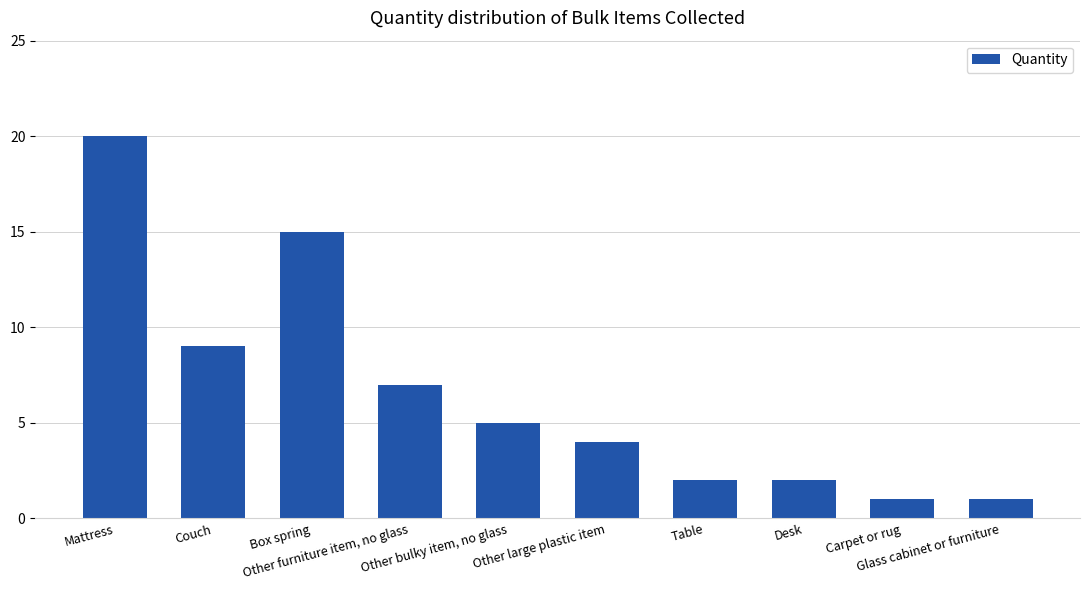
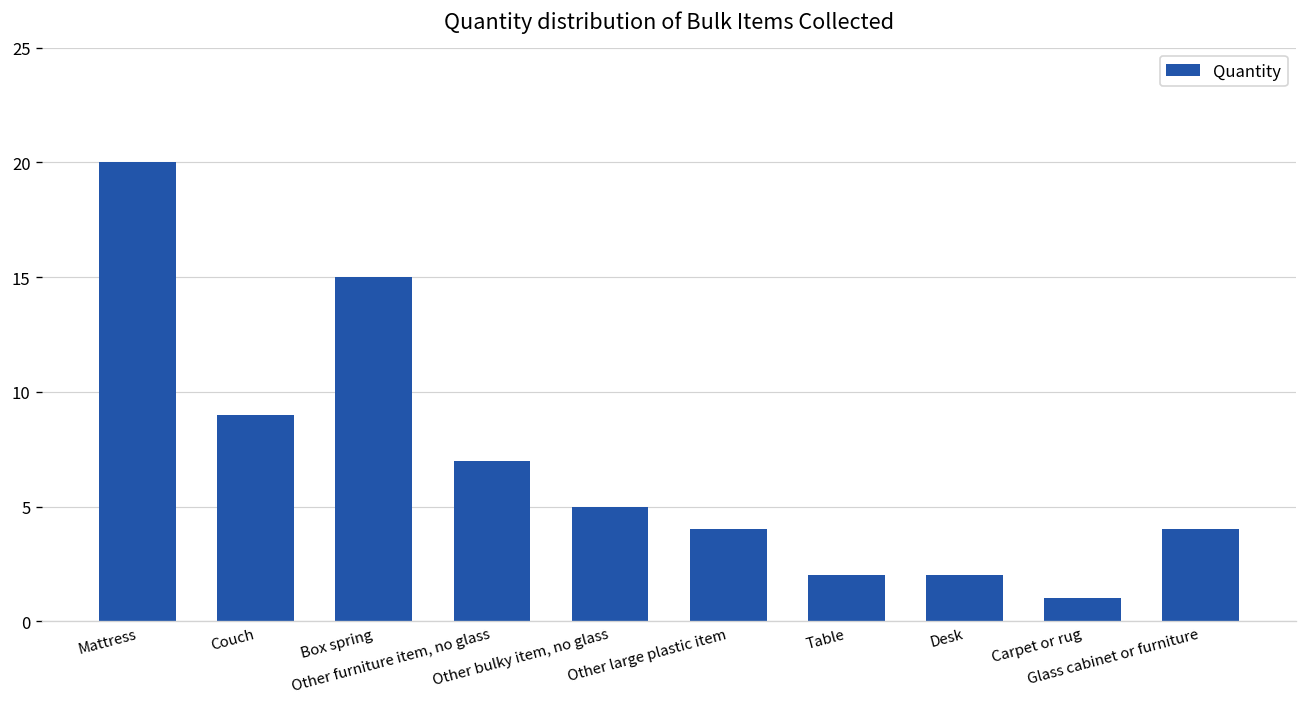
Glass cabinet or furniture: 1 -> 4
